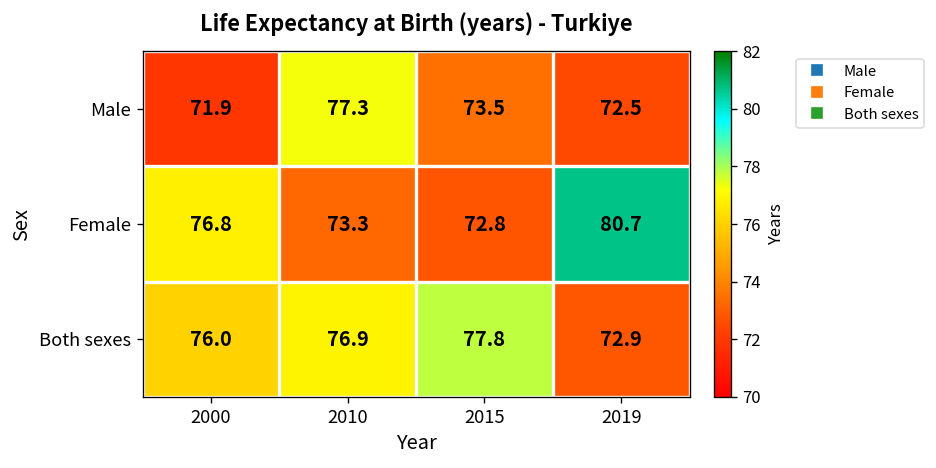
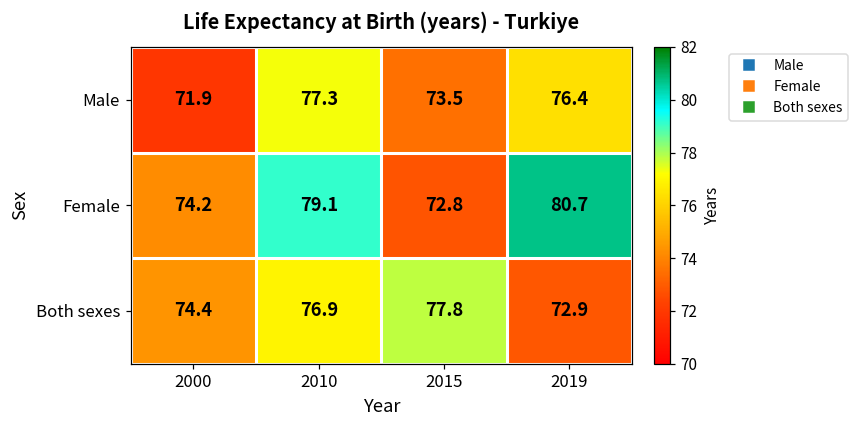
Male, 2019: 72.5 -> 76.4
Female, 2000: 76.8 -> 74.2
Female, 2010: 73.3 -> 79.1
Both sexes, 2000: 76.0 -> 74.4
